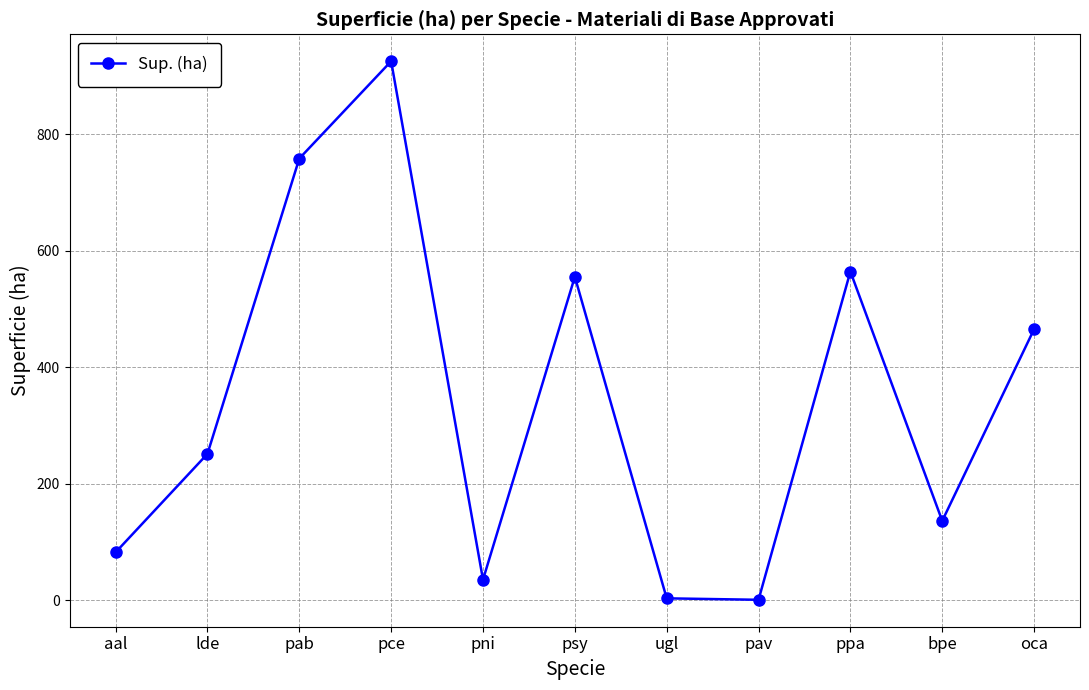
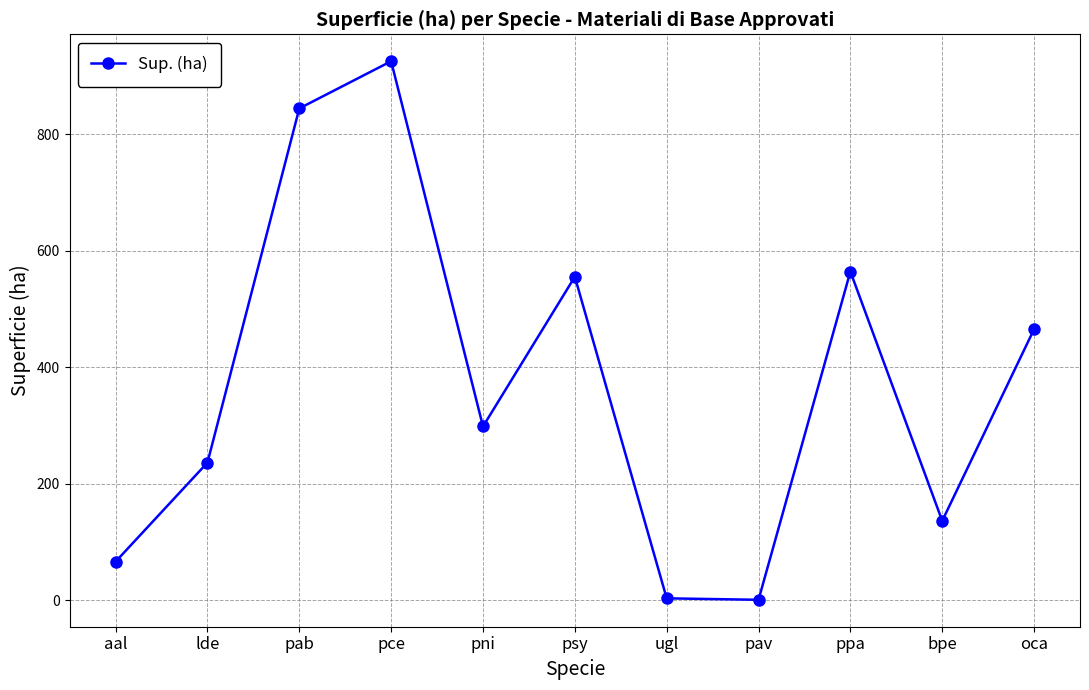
aal: 80 -> 70
lde: 250 -> 240
pab: 760 -> 840
pni: 40 -> 300
